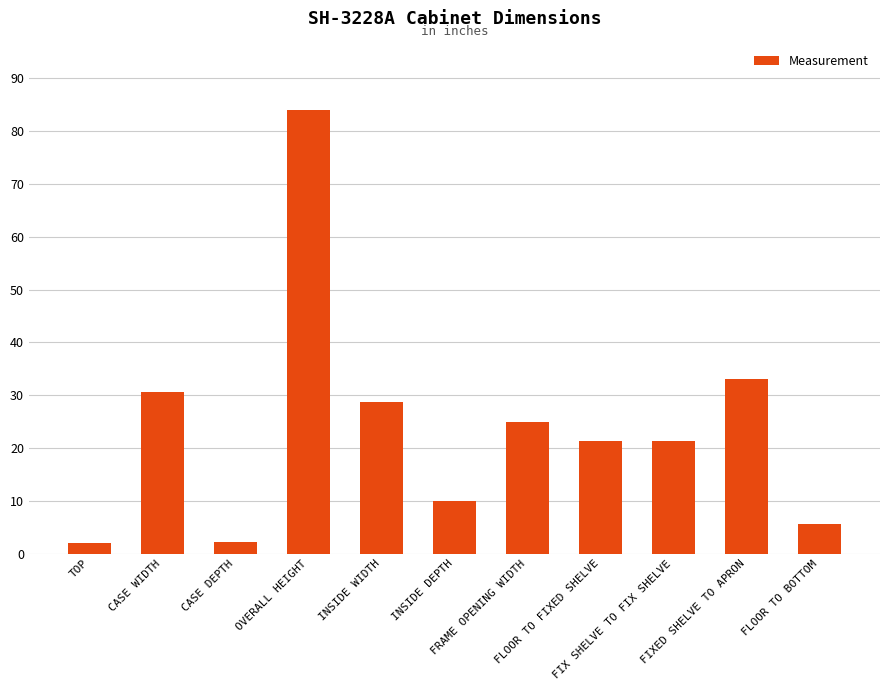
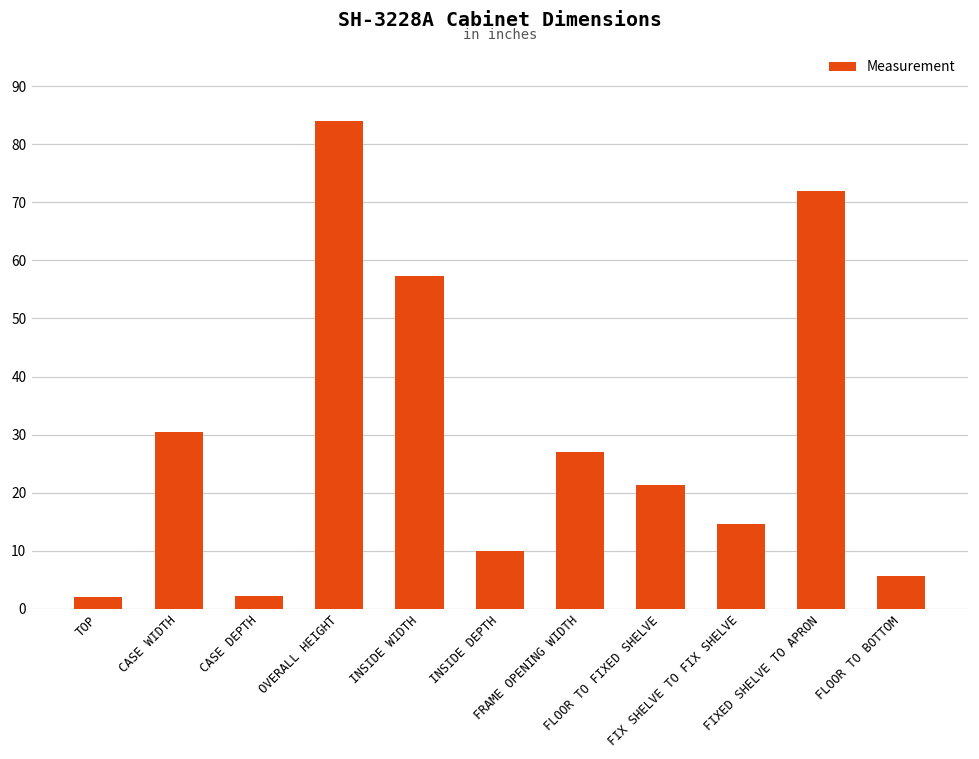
INSIDE WIDTH: 29 -> 57
FRAME OPENING WIDTH: 25 -> 27
FIX SHELVE TO FIX SHELVE: 21 -> 15
FIXED SHELVE TO APRON: 33 -> 72
